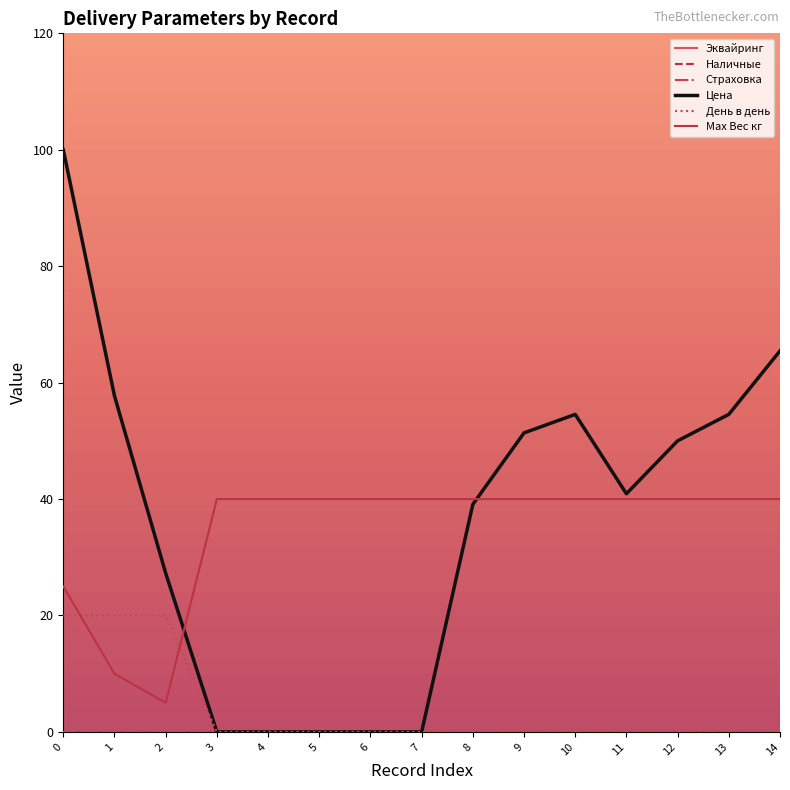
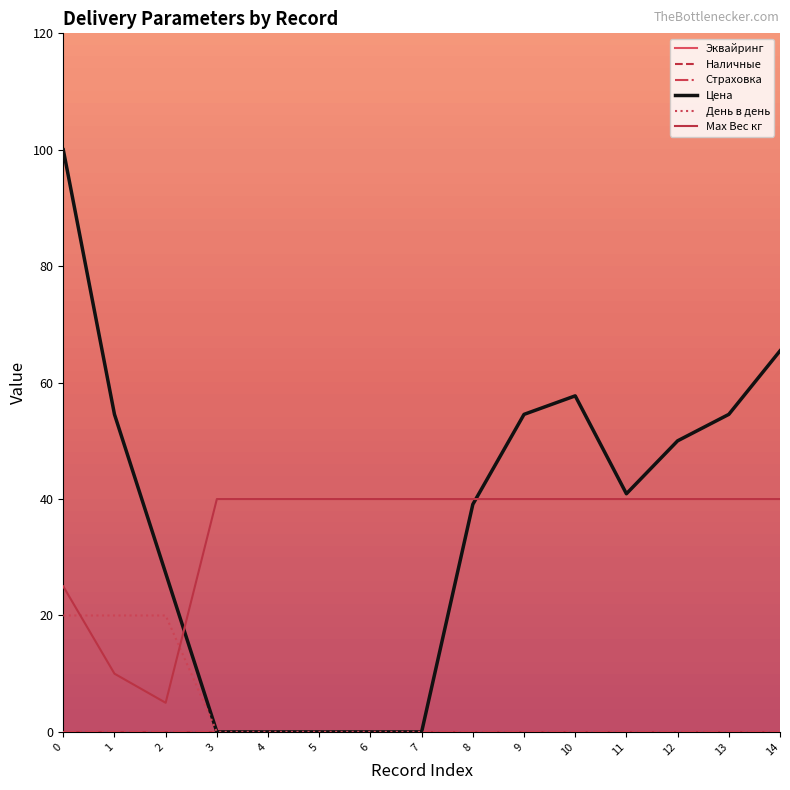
Цена, 1: 58 -> 55
Цена, 9: 51 -> 55
Цена, 10: 55 -> 58
